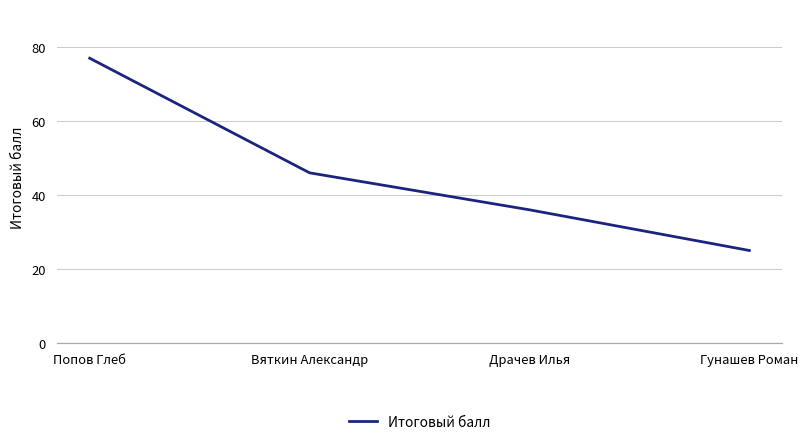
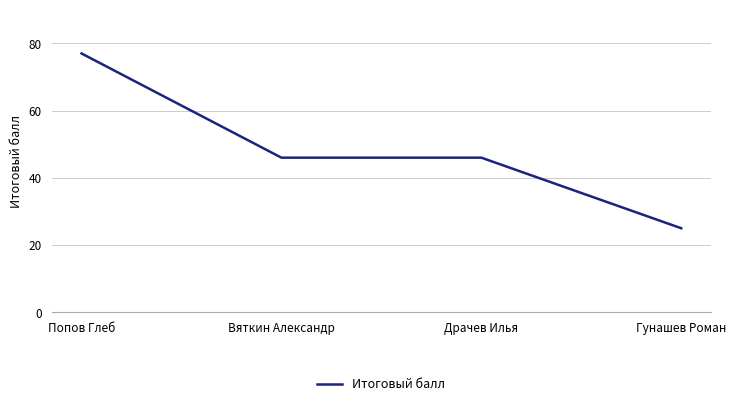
Драчев Илья: 36 -> 46
